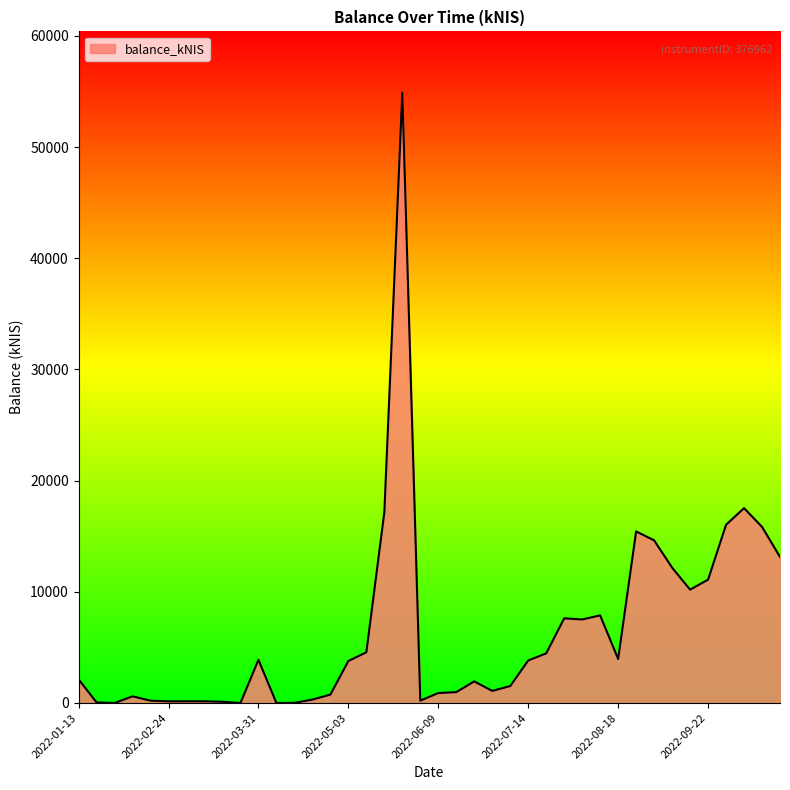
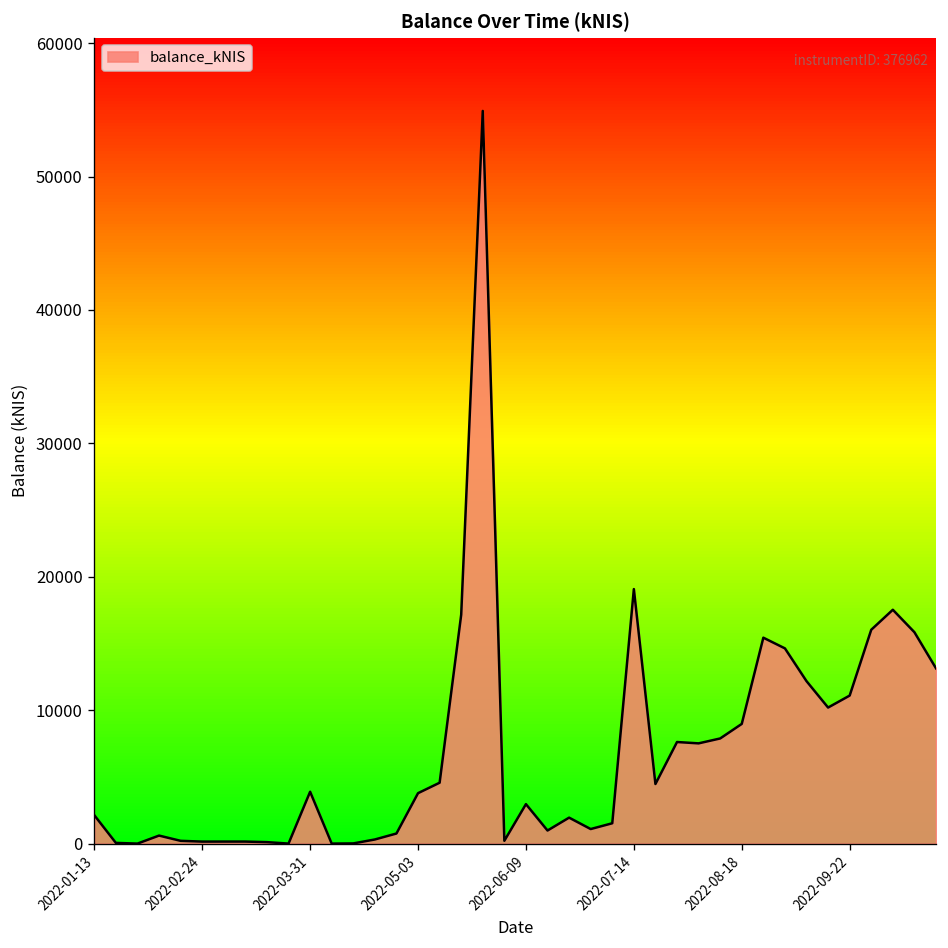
2022-06-09: 900 -> 3000
2022-07-14: 3800 -> 19100
2022-08-18: 4000 -> 9000
